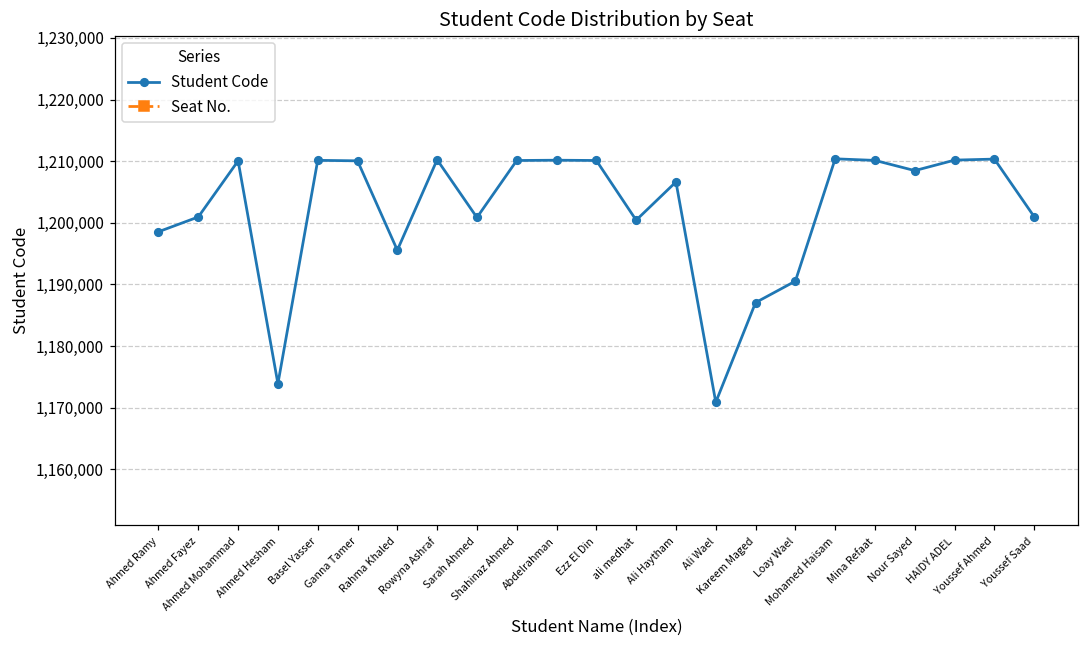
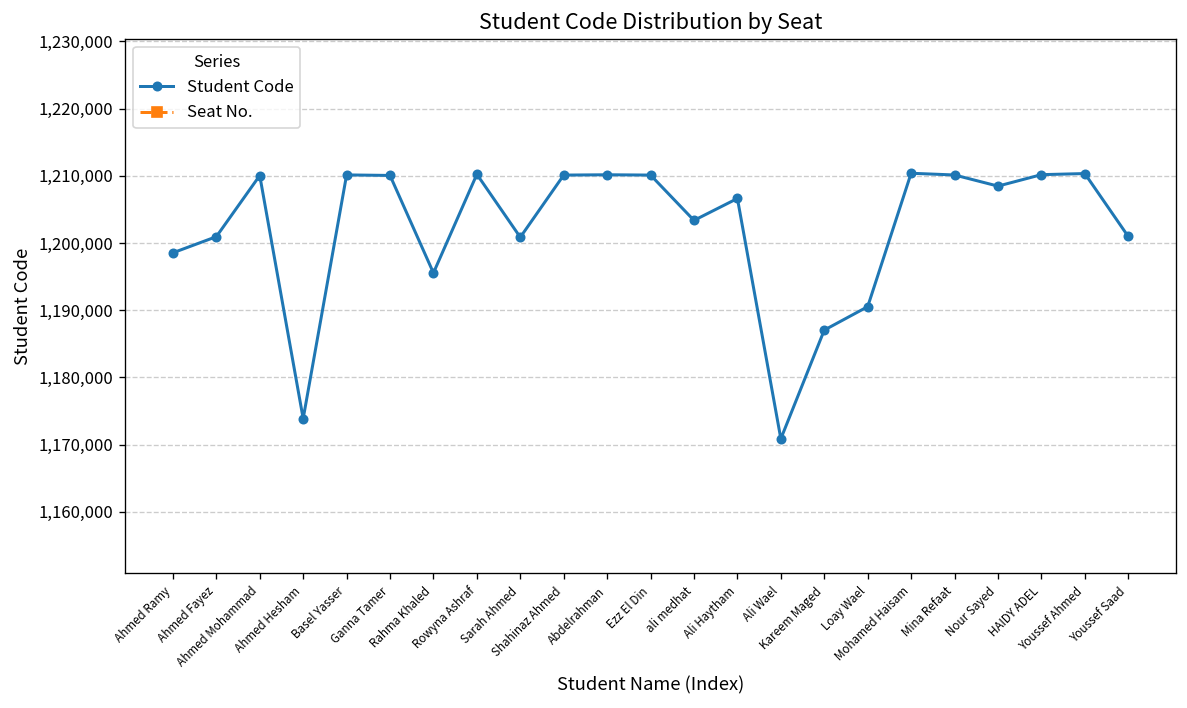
Student Code, ali medhat: 1,200,000 -> 1,203,000
